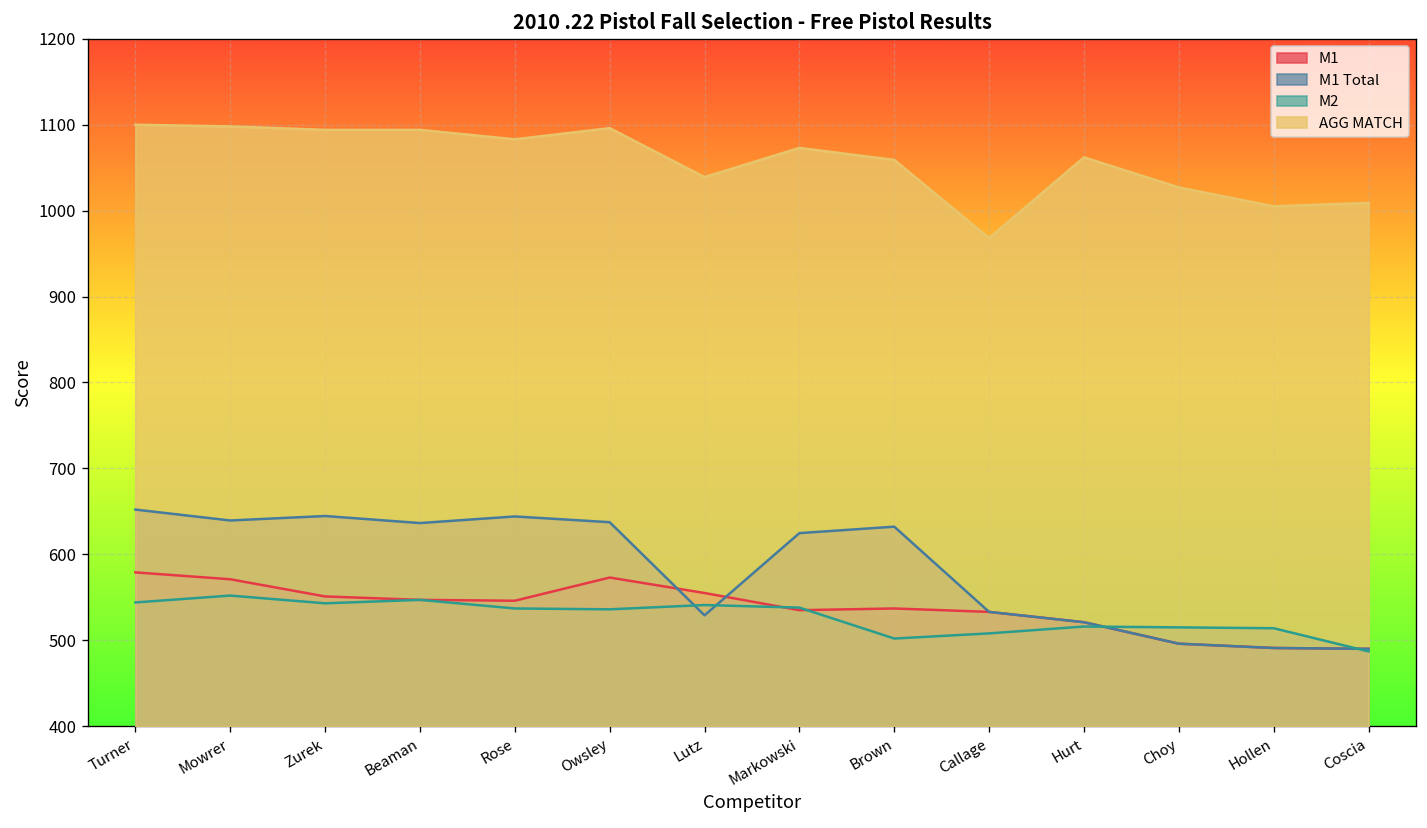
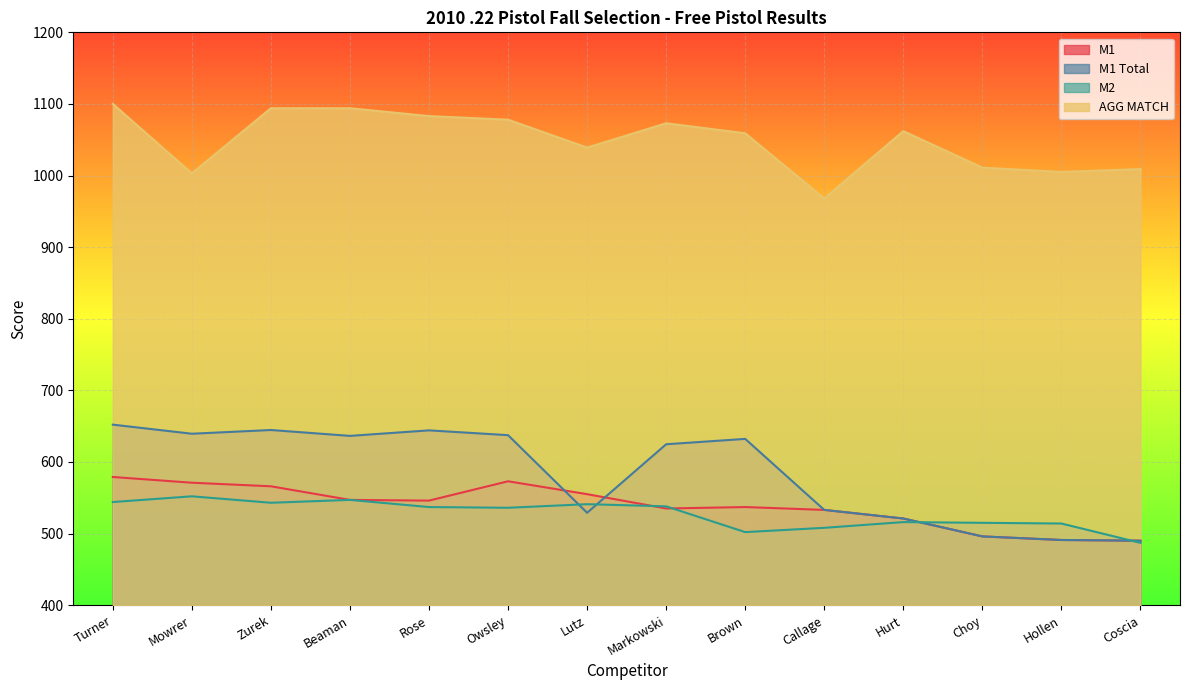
AGG MATCH, Mowrer: 1100 -> 1000
M1, Zurek: 550 -> 570
AGG MATCH, Owsley: 1100 -> 1080
AGG MATCH, Choy: 1030 -> 1010
